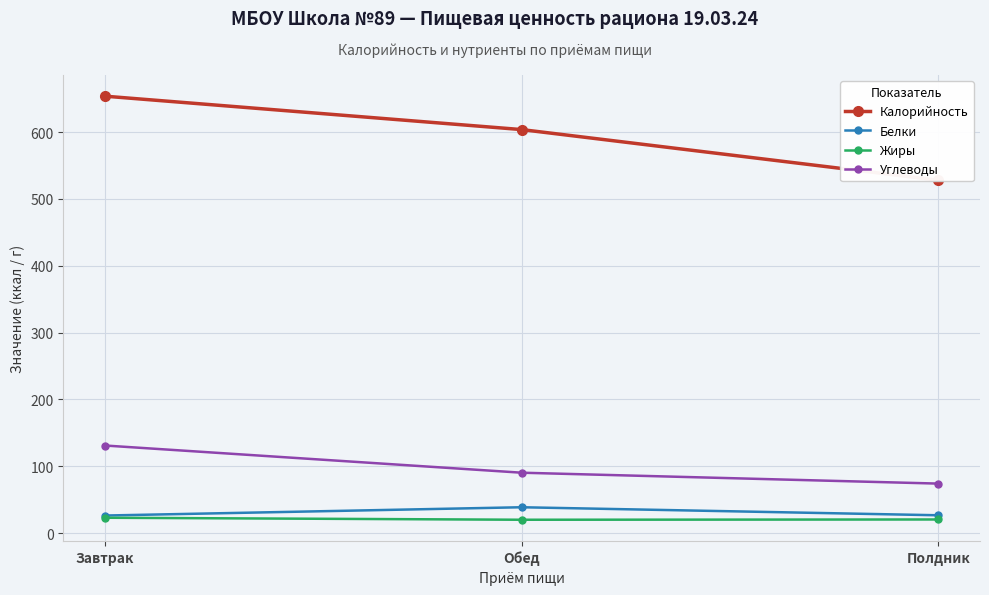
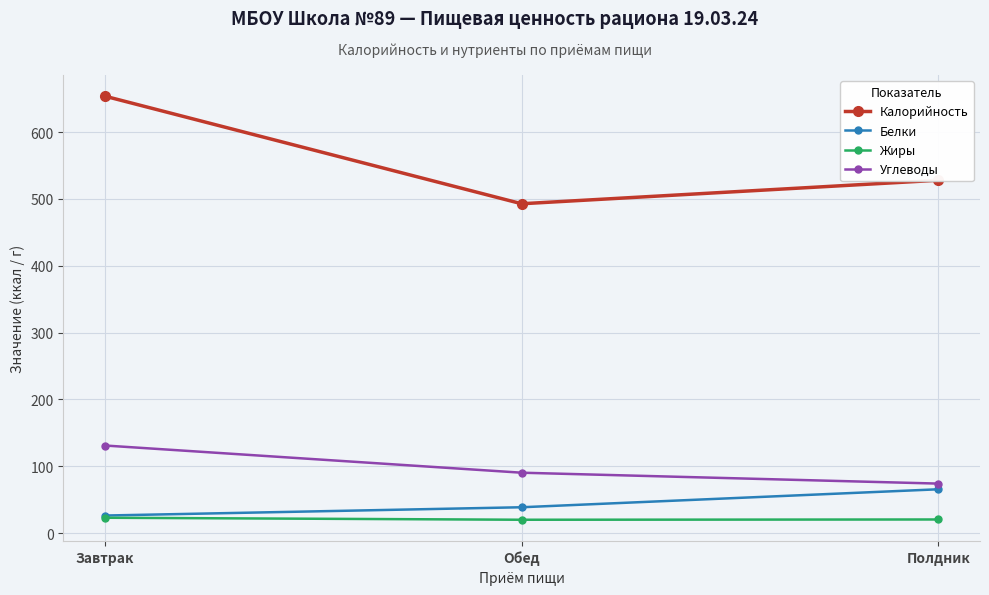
Калорийность, Обед: 600 -> 490
Белки, Полдник: 30 -> 70
